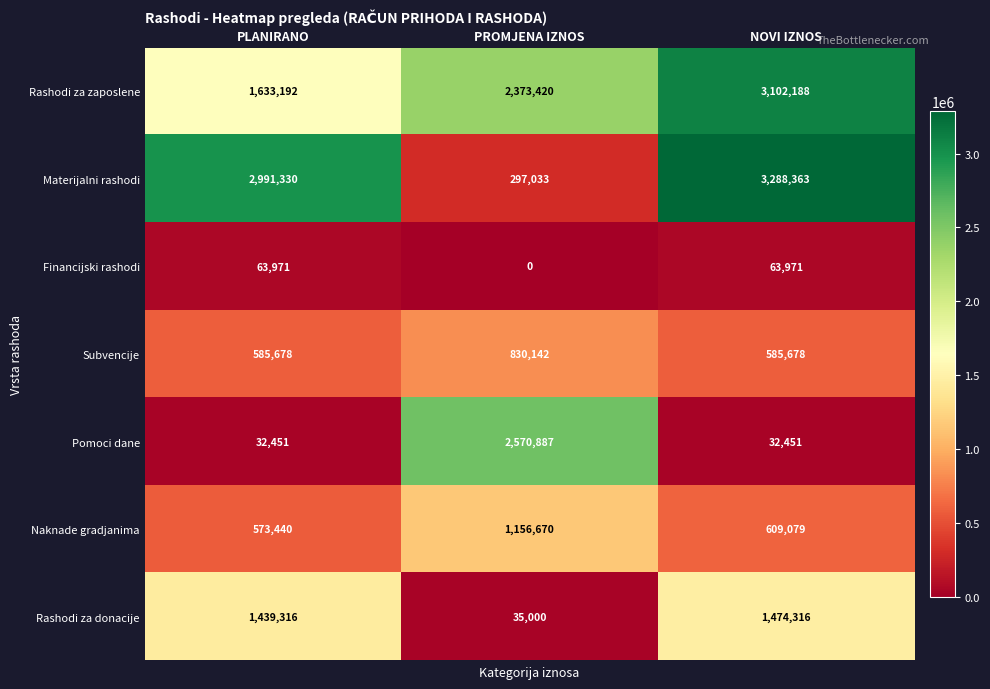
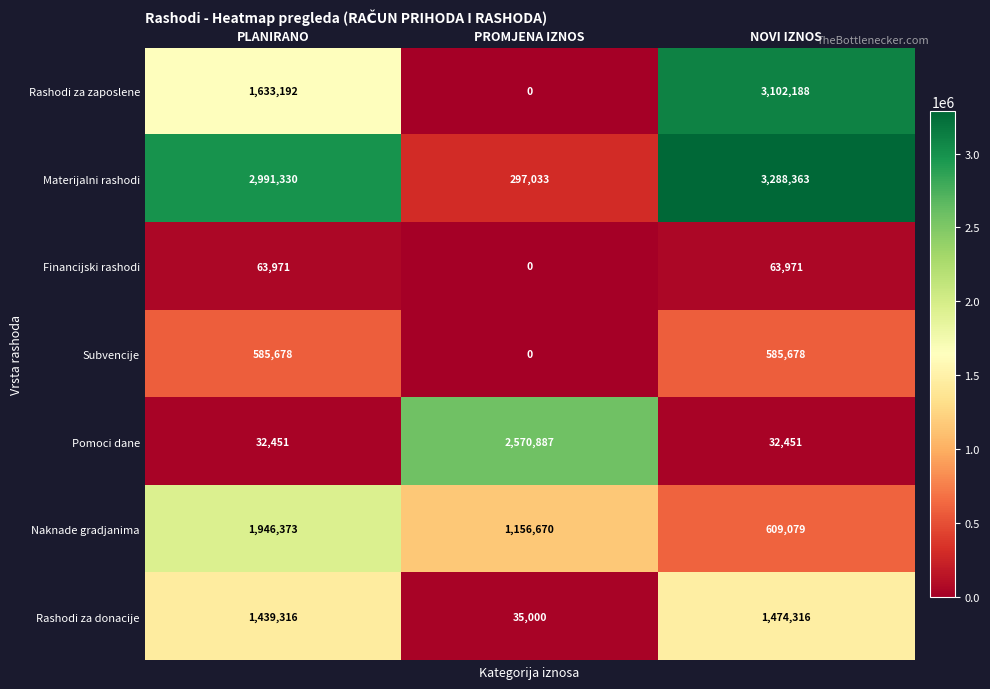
Rashodi za zaposlene, PROMJENA IZNOS: 2,373,420 -> 0
Subvencije, PROMJENA IZNOS: 830,142 -> 0
Naknade gradjanima, PLANIRANO: 573,440 -> 1,946,373
